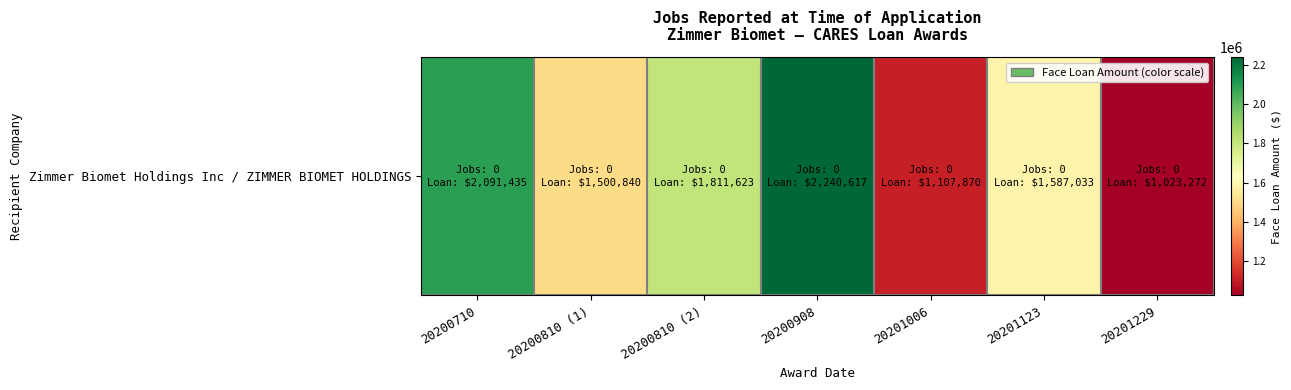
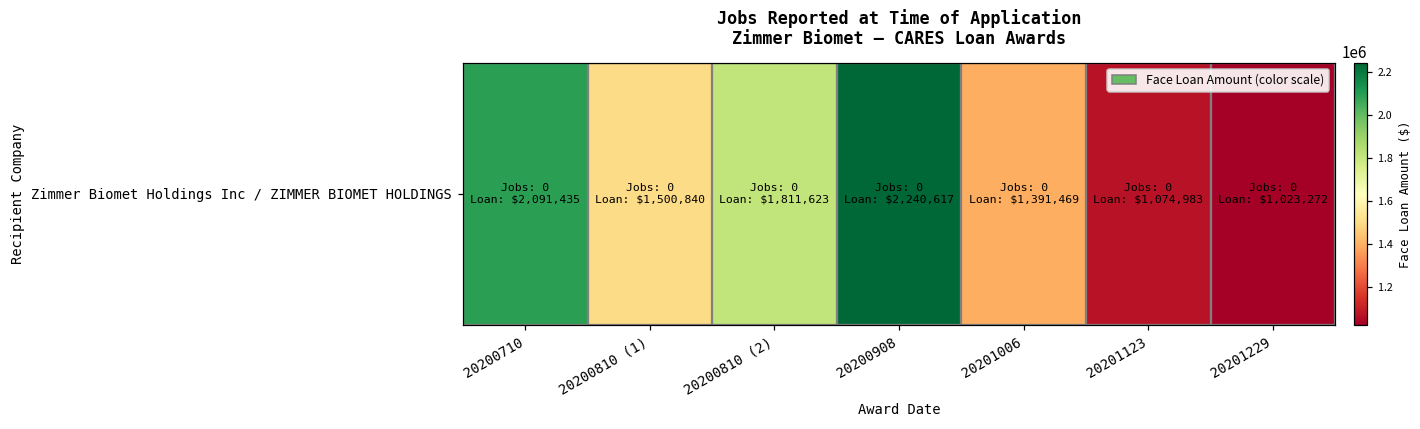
Zimmer Biomet Holdings Inc / ZIMMER BIOMET HOLDINGS, 20201006: $1,107,870 -> $1,391,469
Zimmer Biomet Holdings Inc / ZIMMER BIOMET HOLDINGS, 20201123: $1,587,033 -> $1,074,983
